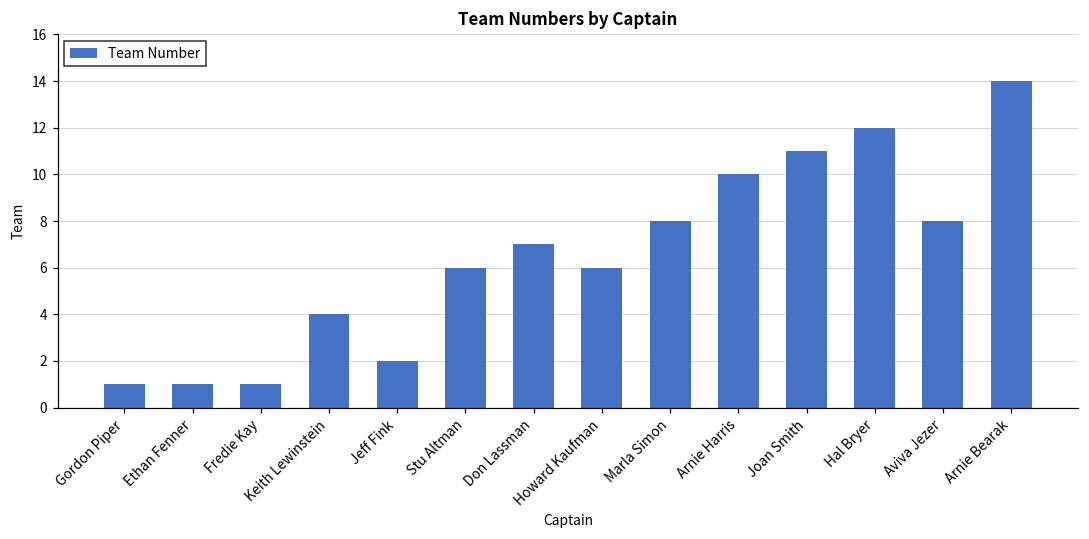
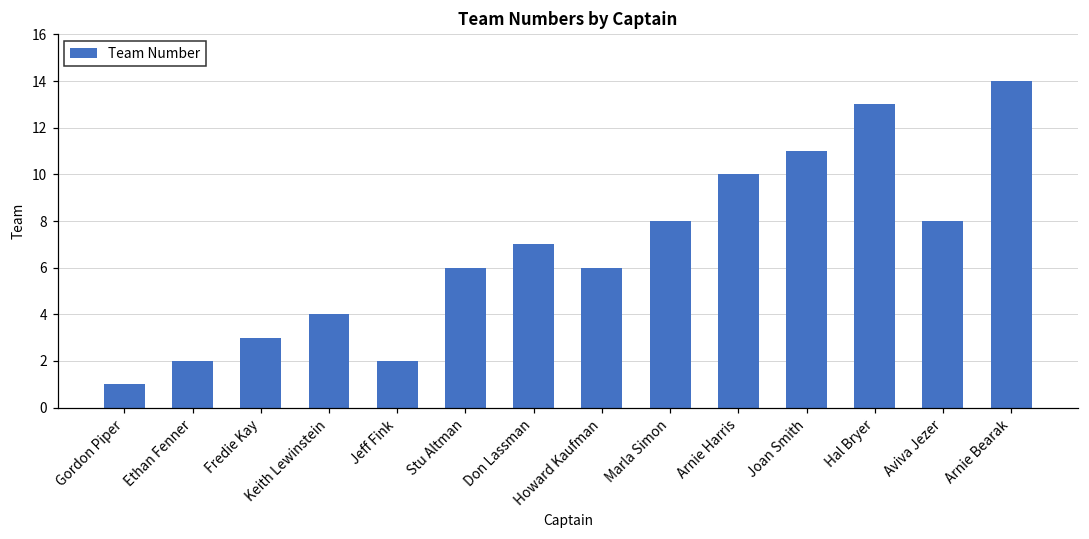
Ethan Fenner: 1 -> 2
Fredie Kay: 1 -> 3
Hal Bryer: 12 -> 13
